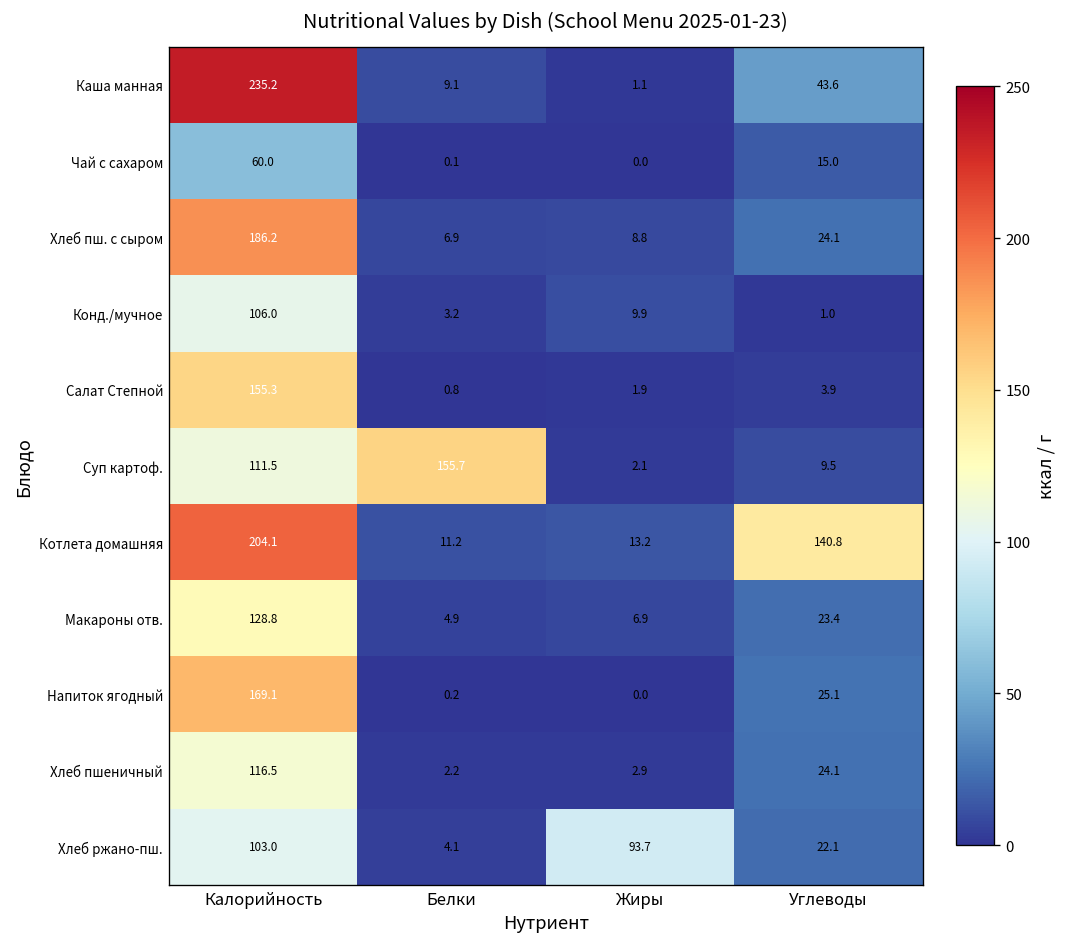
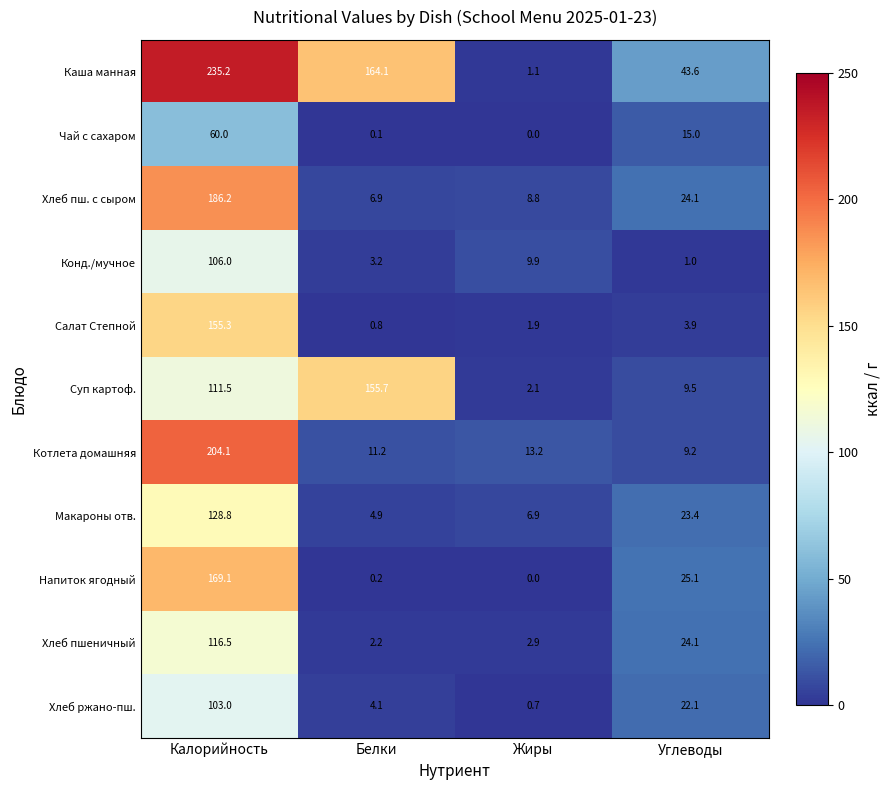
Каша манная, Белки: 9.1 -> 164.1
Котлета домашняя, Углеводы: 140.8 -> 9.2
Хлеб ржано-пш., Жиры: 93.7 -> 0.7
